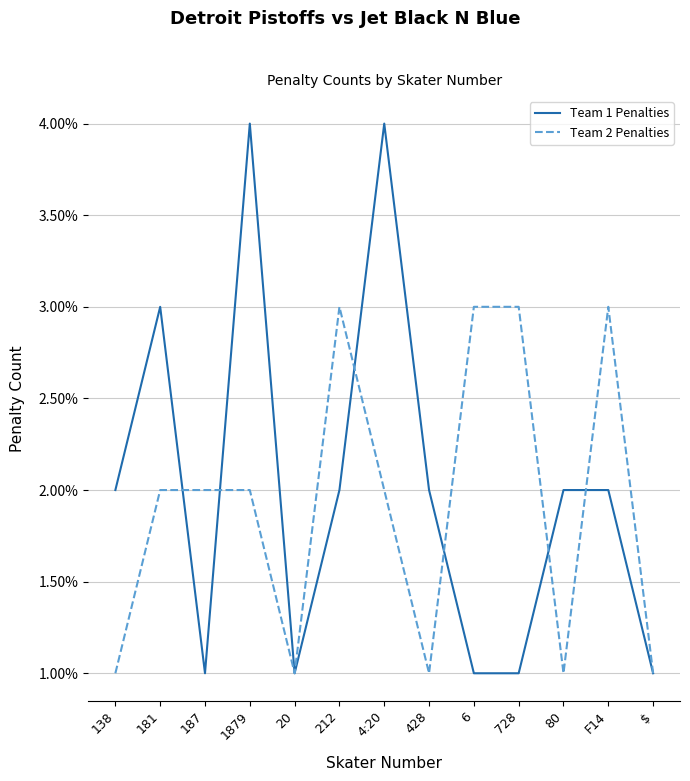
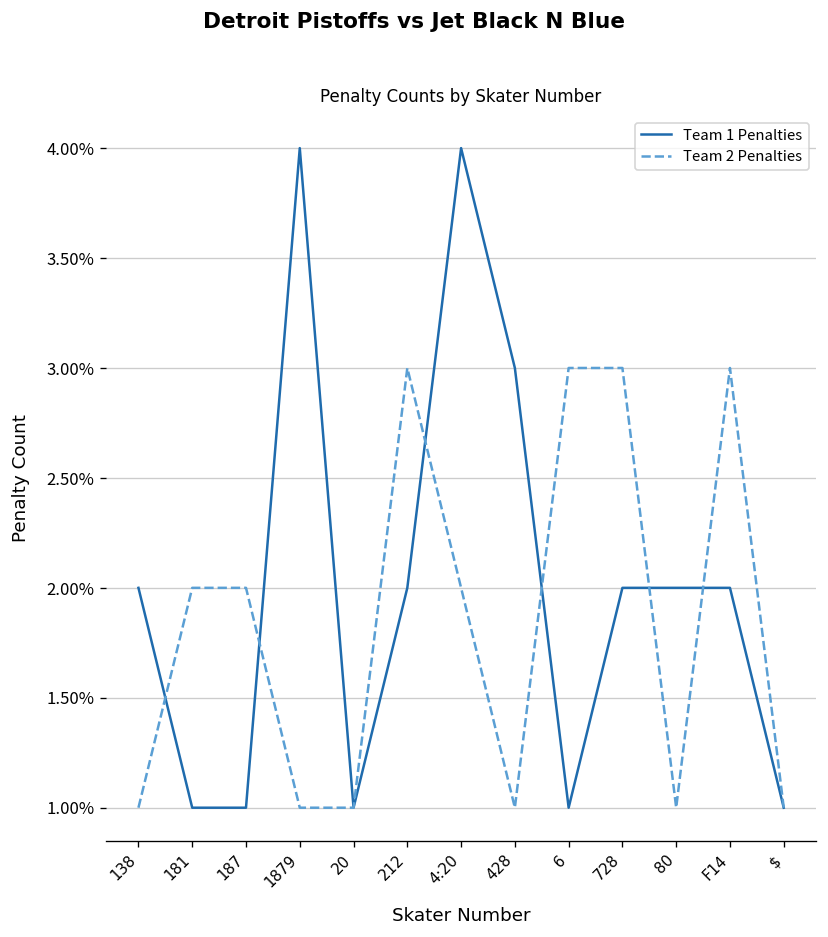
Team 1 Penalties, 181: 3% -> 1%
Team 2 Penalties, 1879: 2% -> 1%
Team 1 Penalties, 428: 2% -> 3%
Team 1 Penalties, 728: 1% -> 2%
